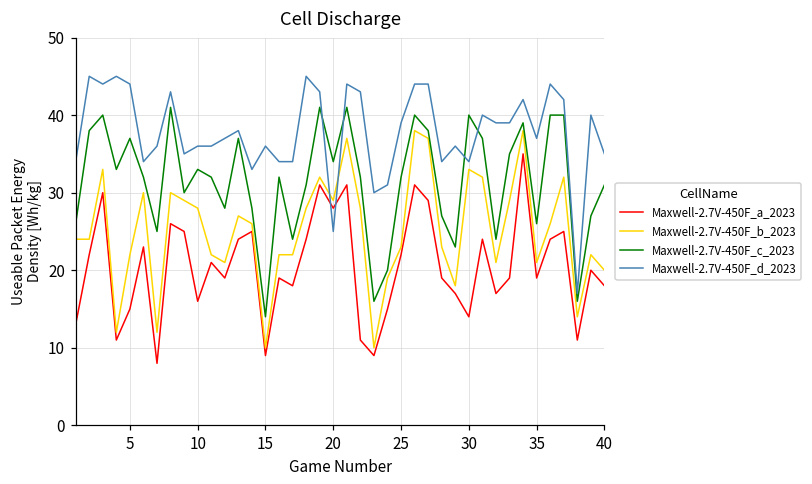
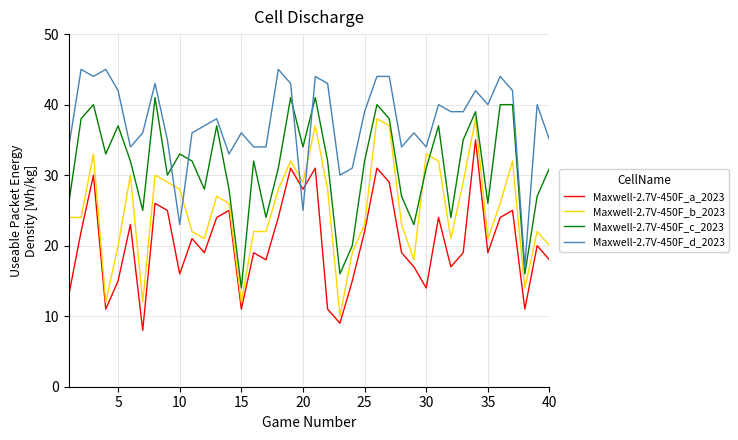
Maxwell-2.7V-450F_b_2023, 5: 22 -> 20
Maxwell-2.7V-450F_d_2023, 5: 44 -> 42
Maxwell-2.7V-450F_d_2023, 10: 36 -> 23
Maxwell-2.7V-450F_a_2023, 15: 9 -> 11
Maxwell-2.7V-450F_b_2023, 15: 10 -> 12
Maxwell-2.7V-450F_c_2023, 30: 40 -> 31
Maxwell-2.7V-450F_d_2023, 35: 37 -> 40
